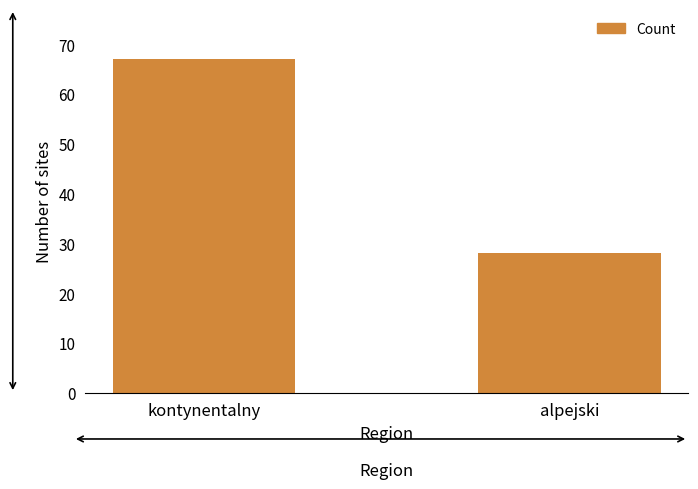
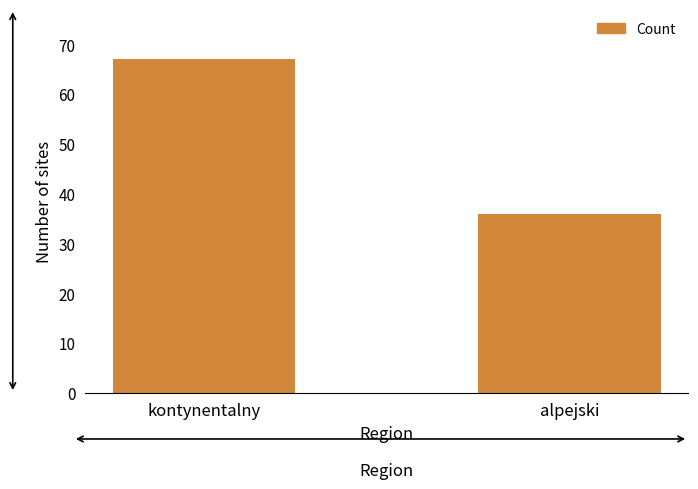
alpejski: 28 -> 36
